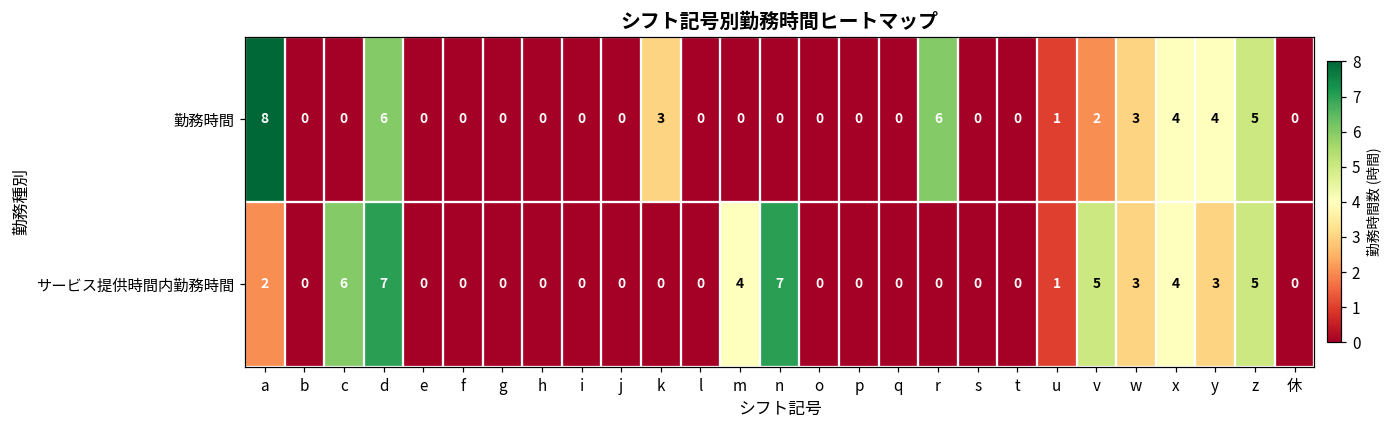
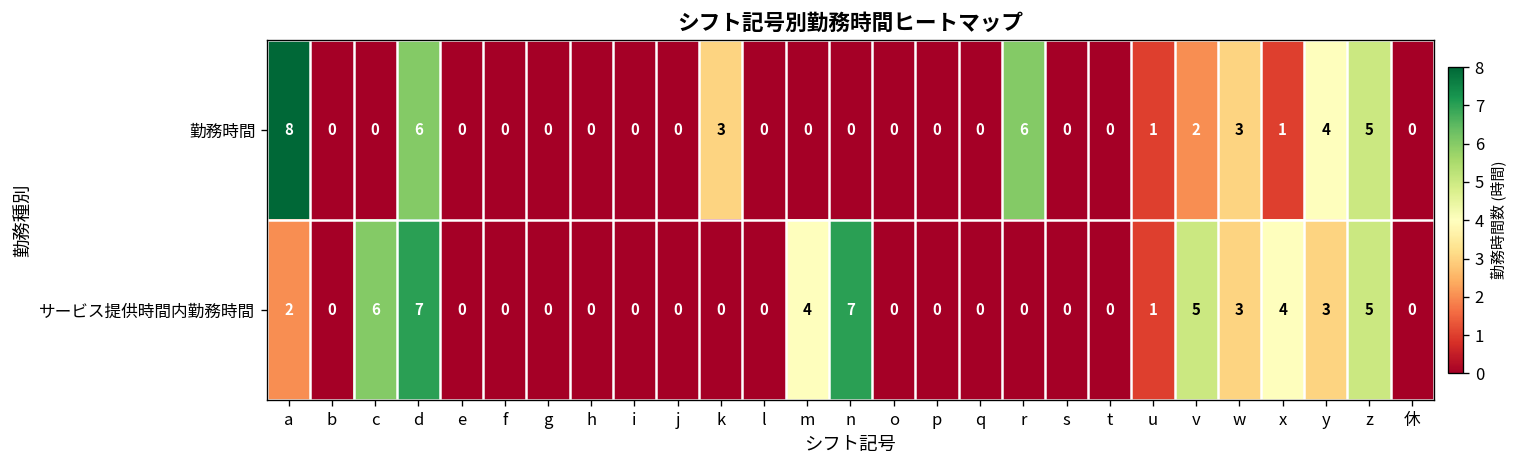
勤務時間, x: 4 -> 1
